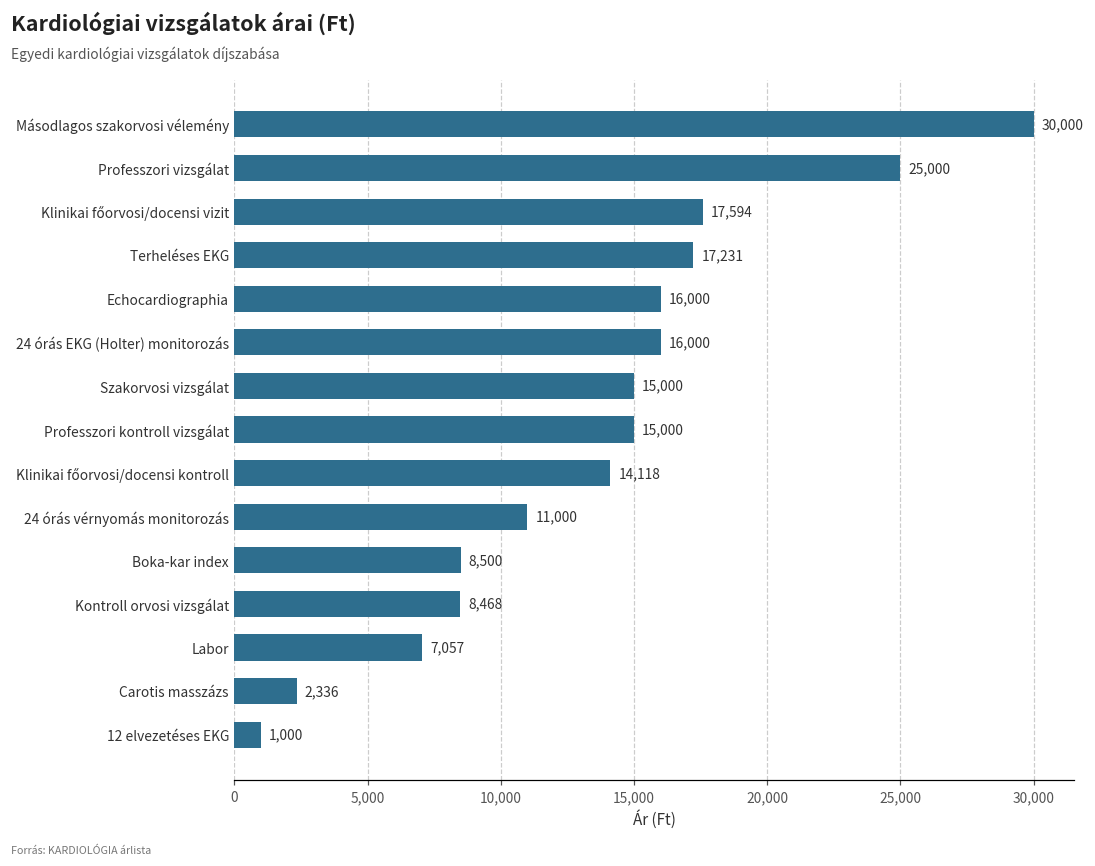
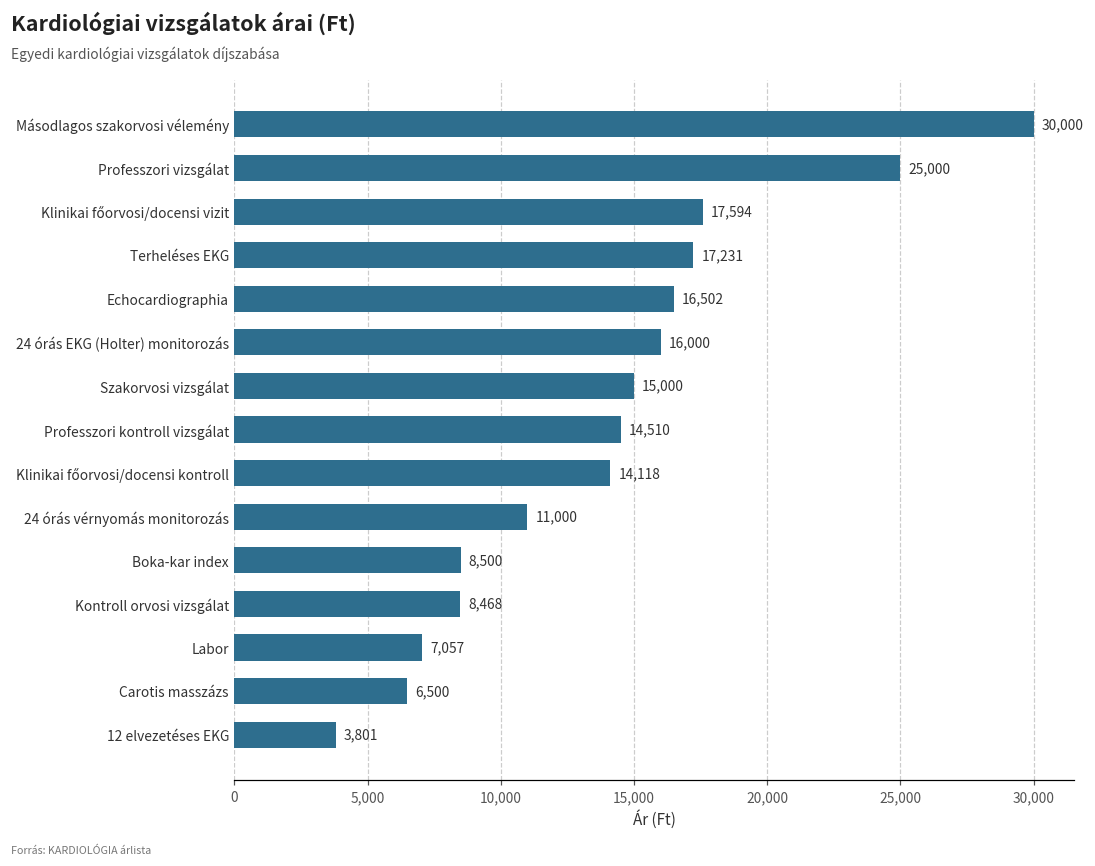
Echocardiographia: 16,000 -> 16,502
Professzori kontroll vizsgálat: 15,000 -> 14,510
Carotis masszázs: 2,336 -> 6,500
12 elvezetéses EKG: 1,000 -> 3,801
